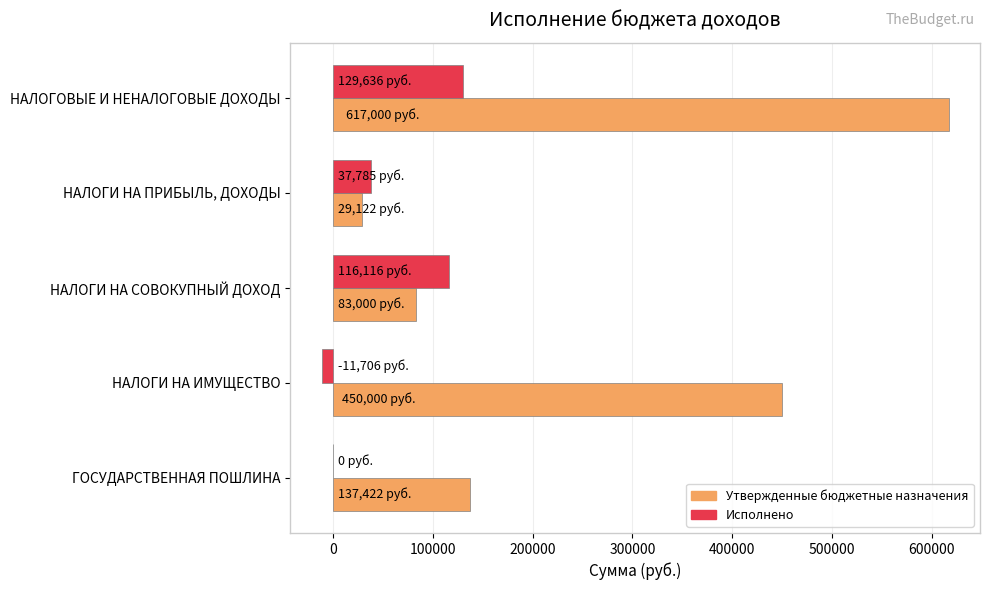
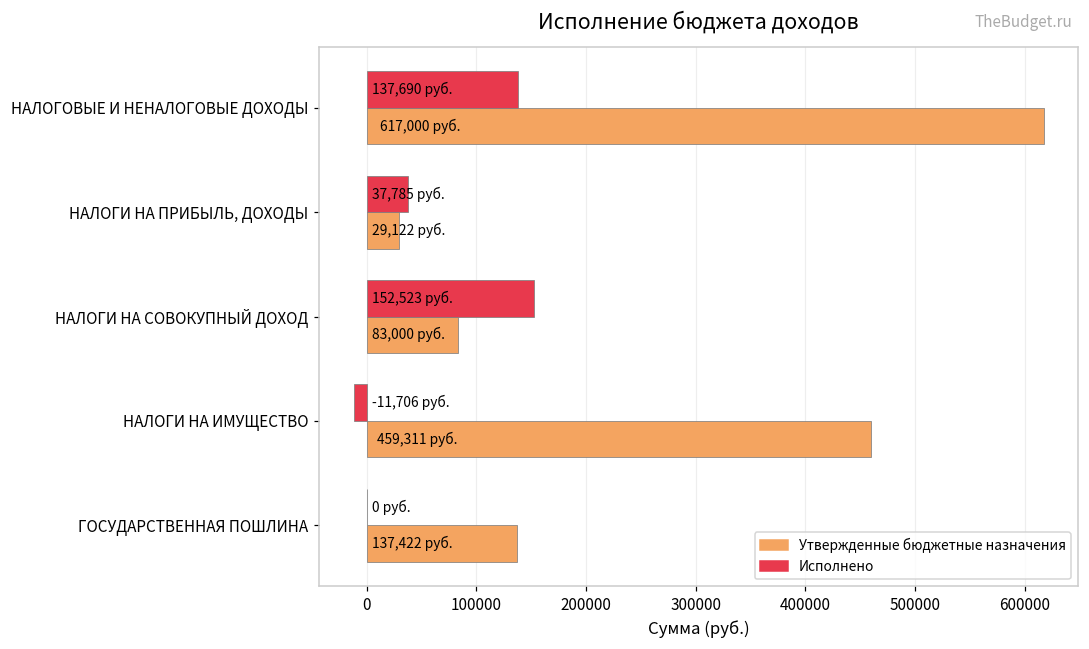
Исполнено, НАЛОГОВЫЕ И НЕНАЛОГОВЫЕ ДОХОДЫ: 129,636 -> 137,690
Исполнено, НАЛОГИ НА СОВОКУПНЫЙ ДОХОД: 116,116 -> 152,523
Утвержденные бюджетные назначения, НАЛОГИ НА ИМУЩЕСТВО: 450,000 -> 459,311
